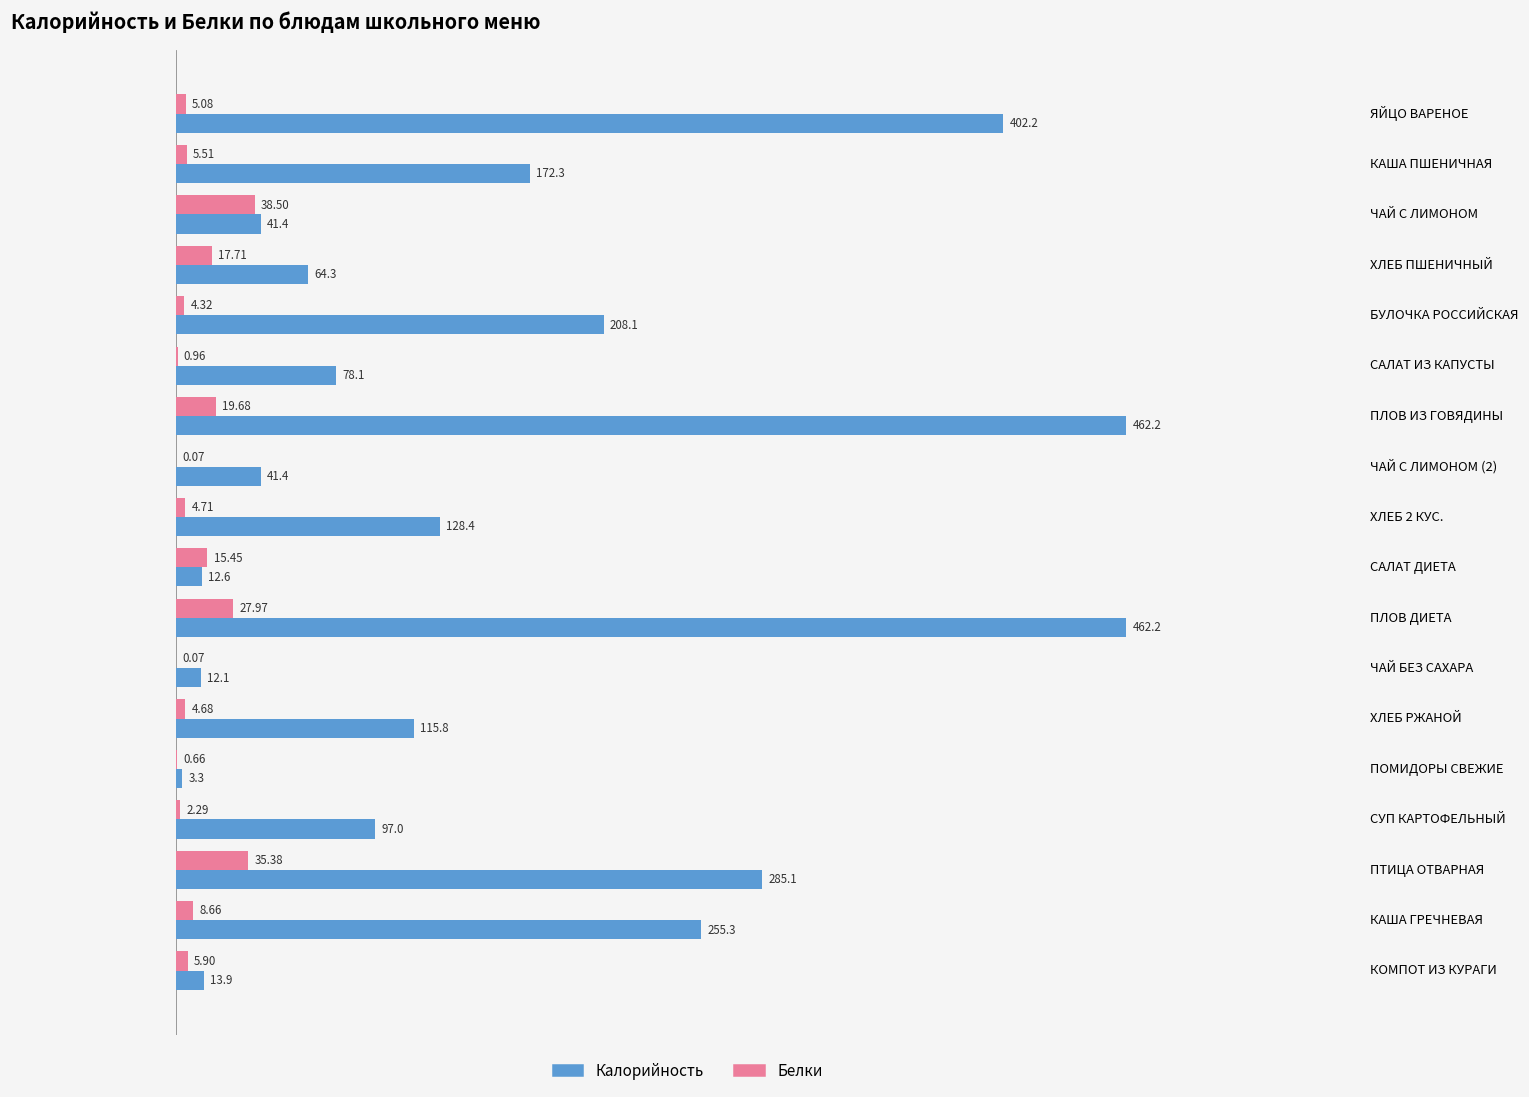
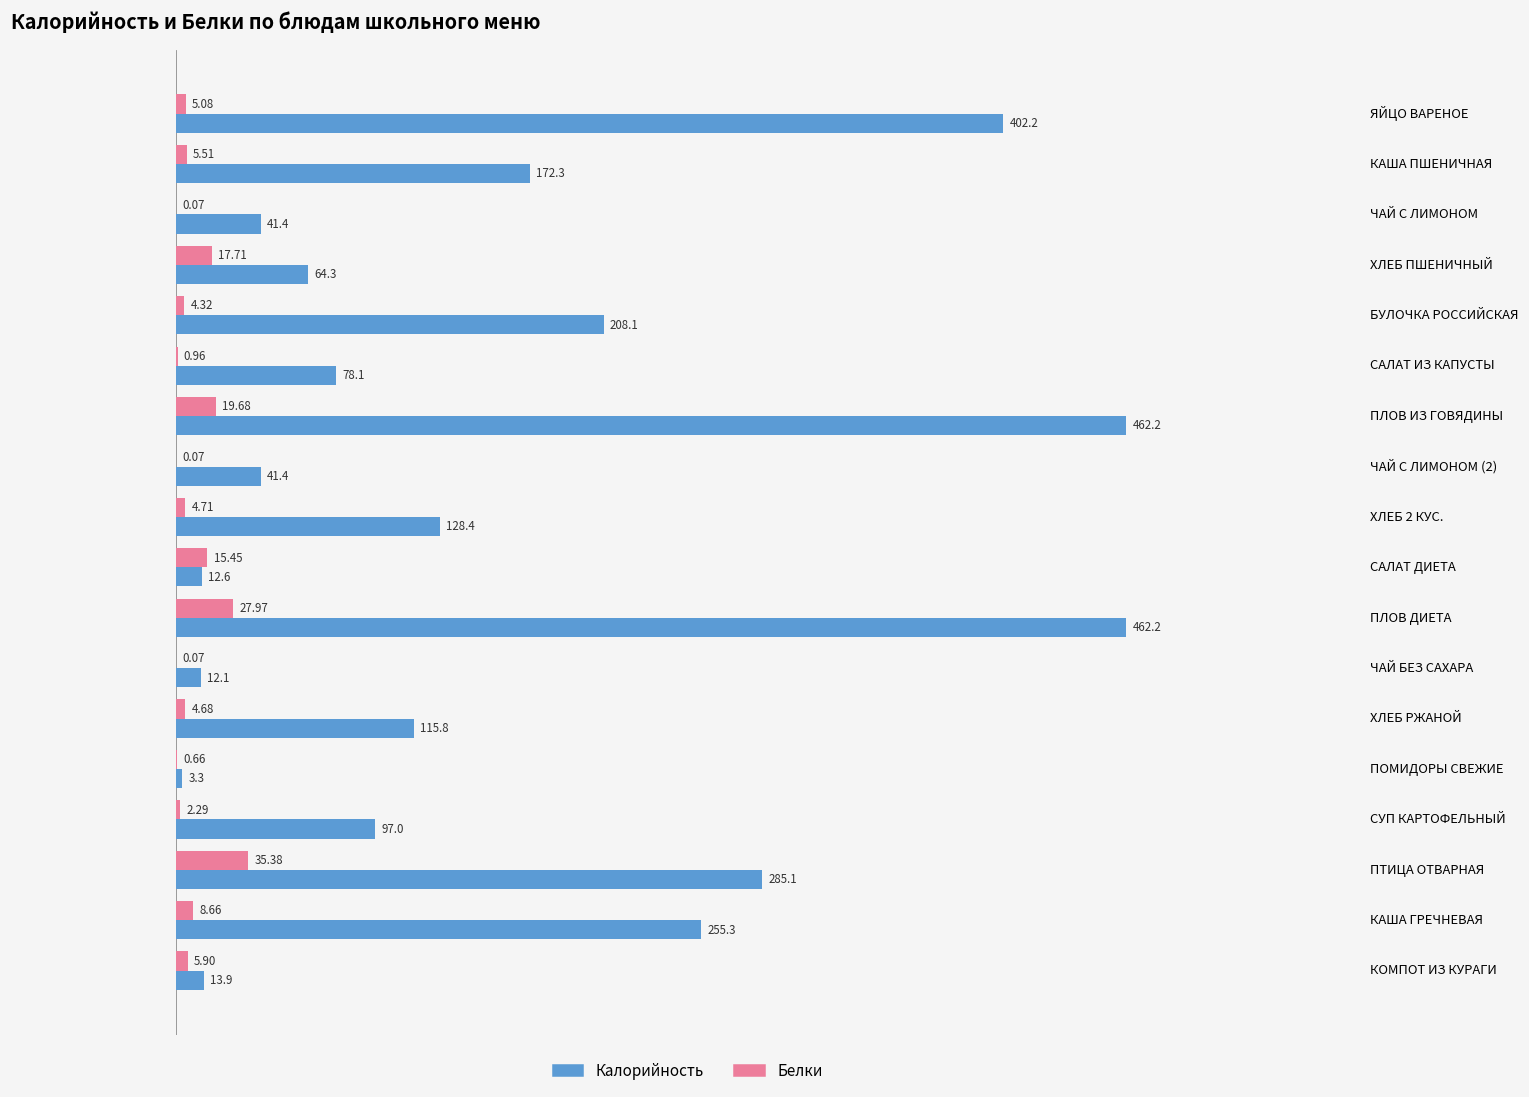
Белки, ЧАЙ С ЛИМОНОМ: 38.50 -> 0.07
